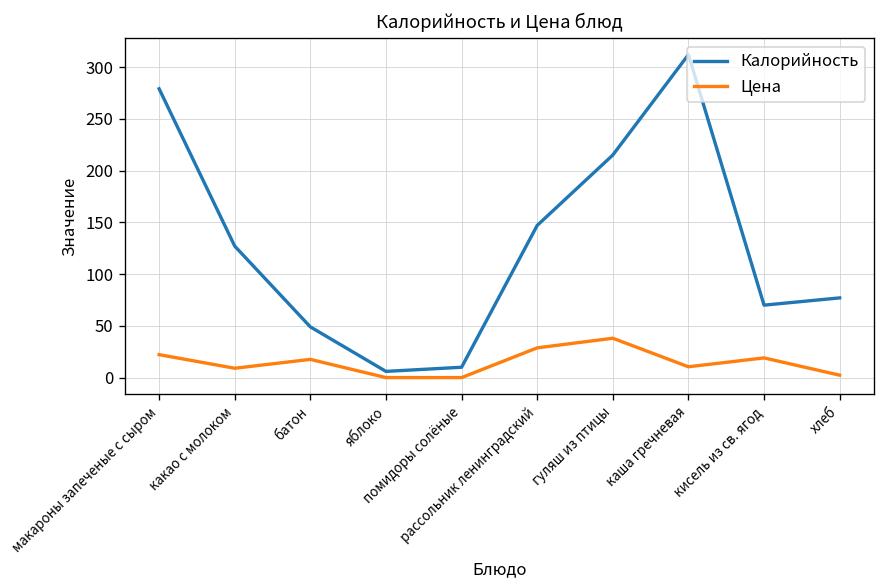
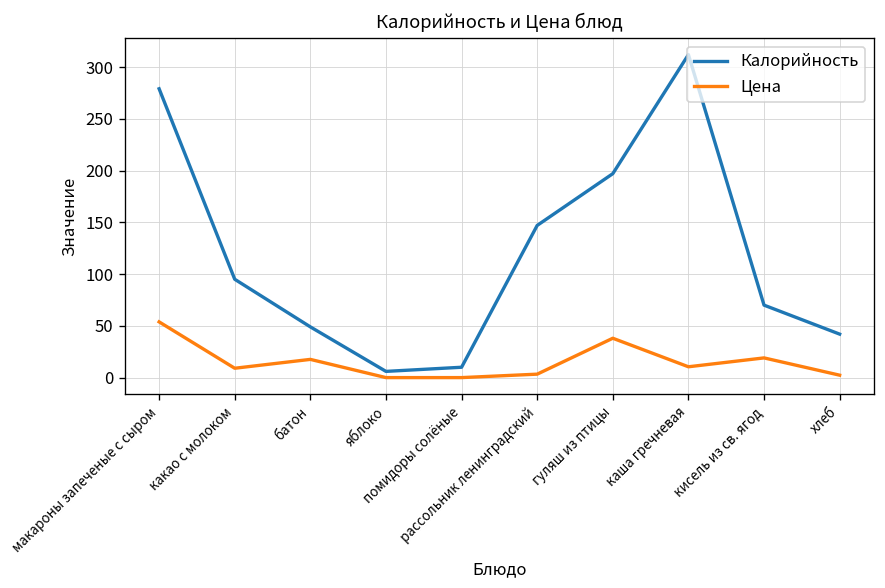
Цена, макароны запеченые с сыром: 20 -> 50
Калорийность, какао с молоком: 130 -> 100
Цена, рассольник ленинградский: 30 -> 0
Калорийность, гуляш из птицы: 220 -> 200
Калорийность, хлеб: 80 -> 40
